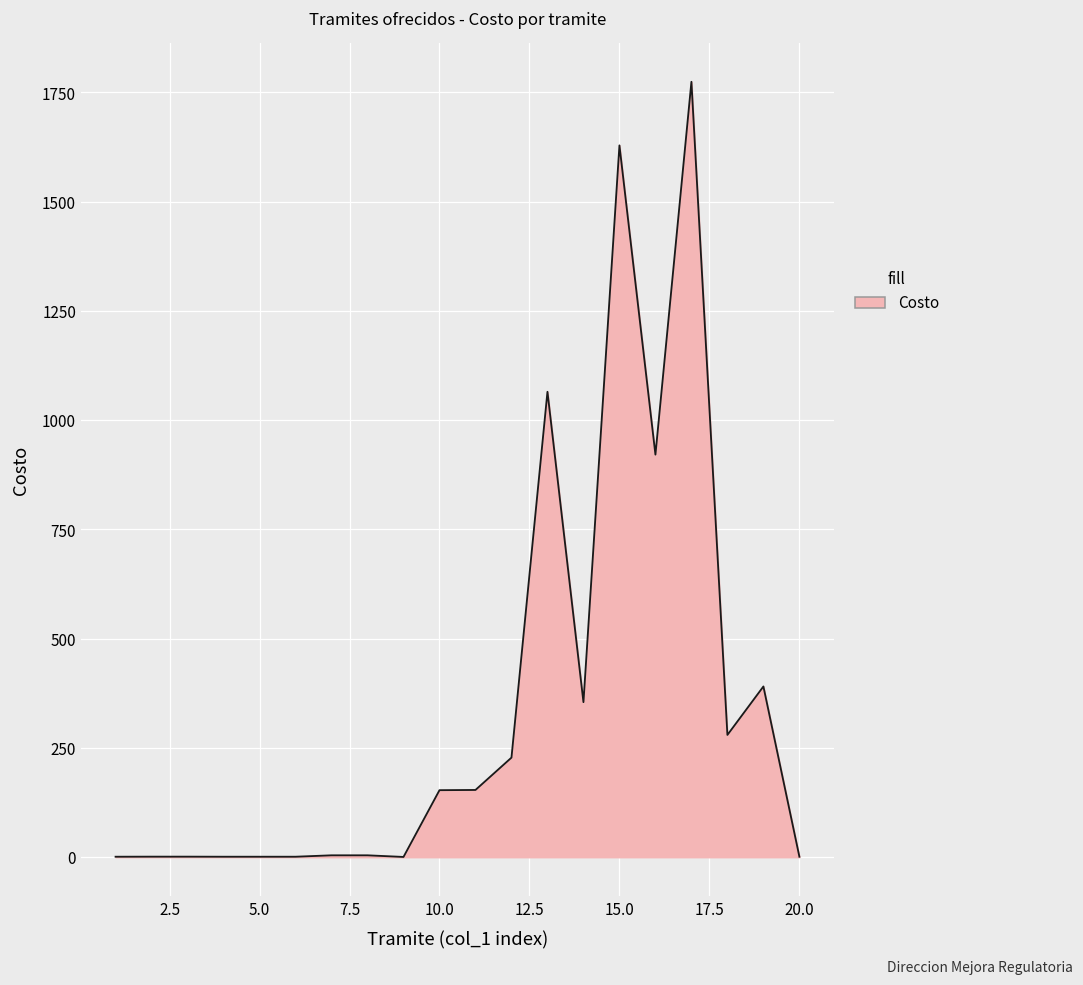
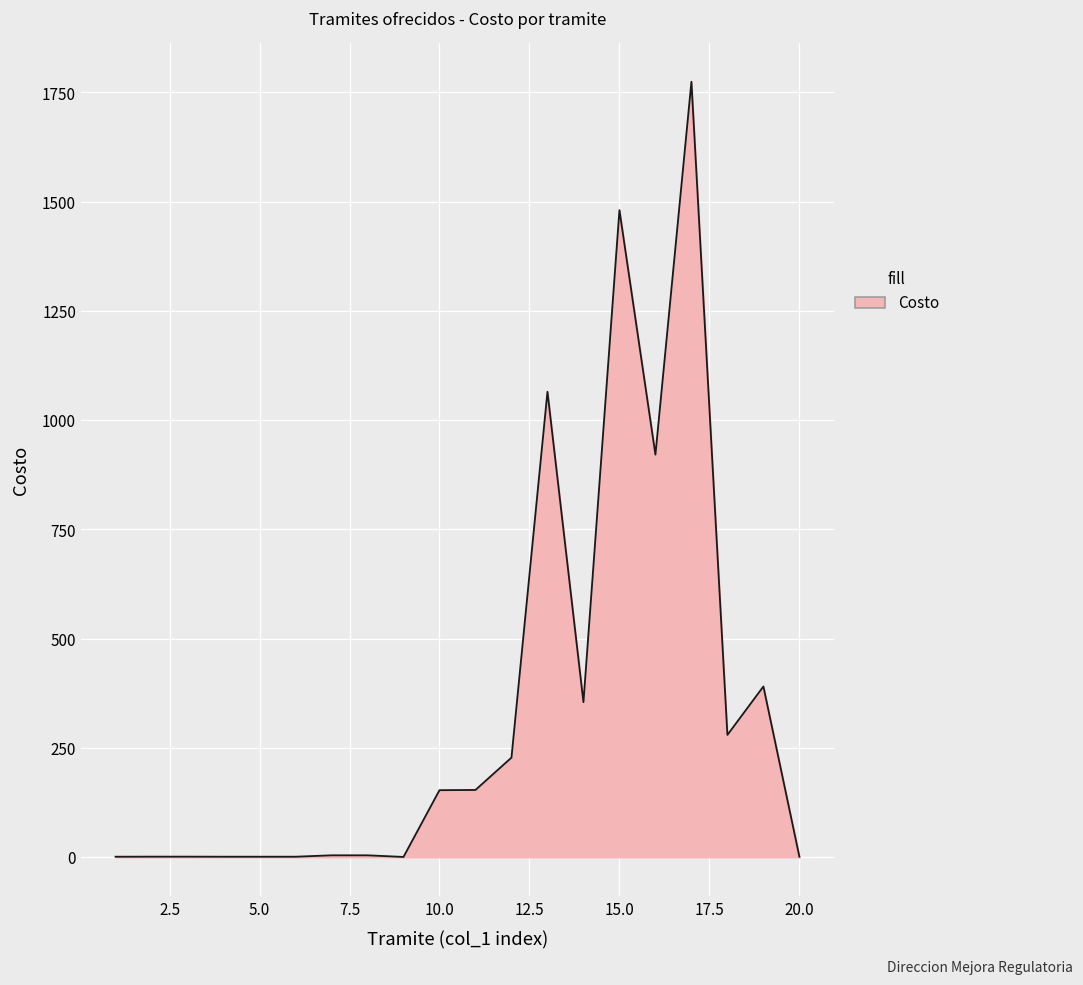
15.0: 1630 -> 1480
